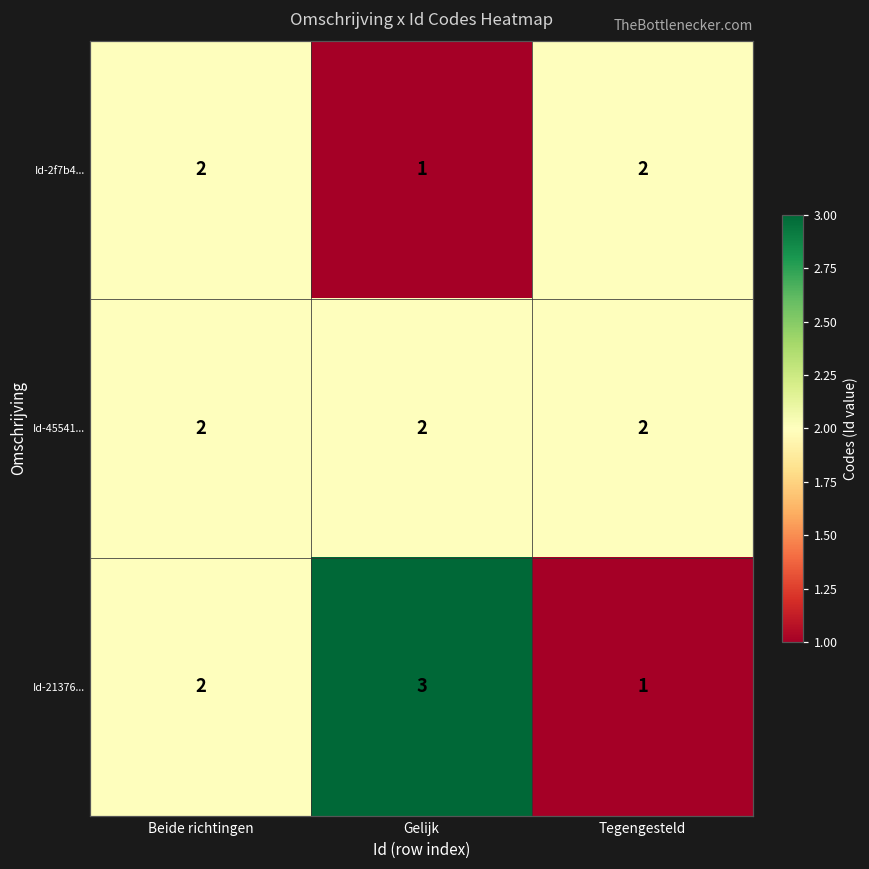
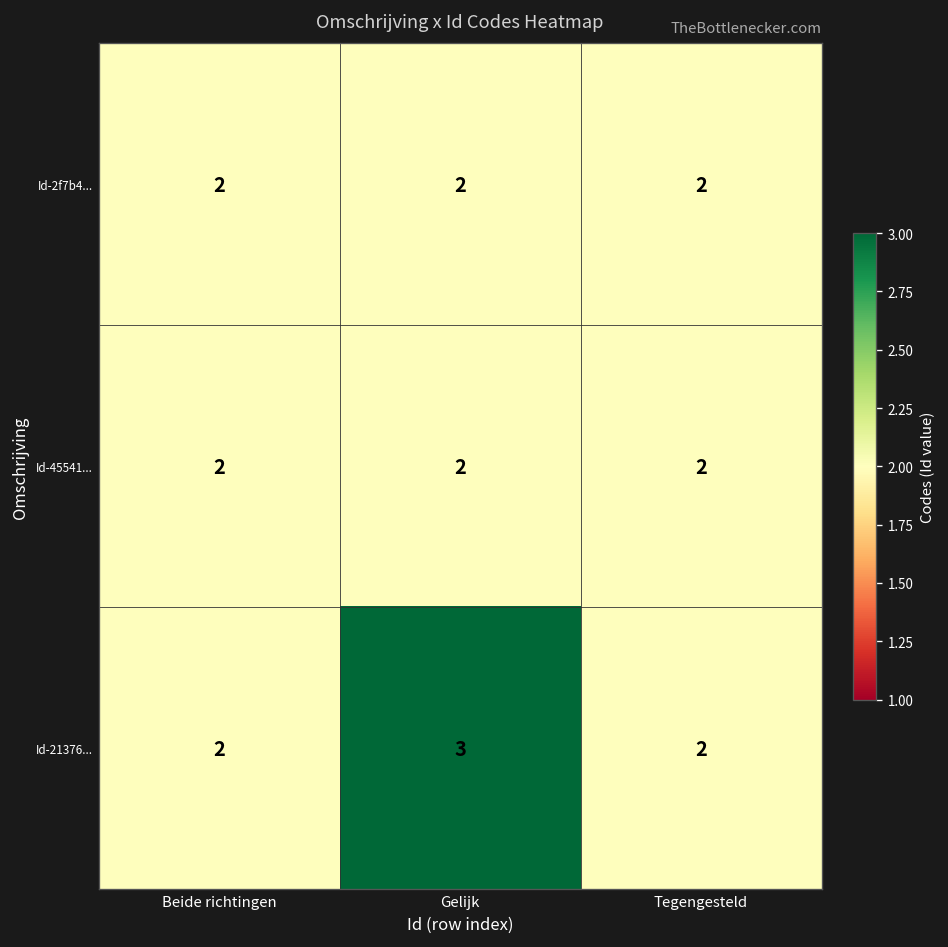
Id-2f7b4..., Gelijk: 1 -> 2
Id-21376..., Tegengesteld: 1 -> 2
